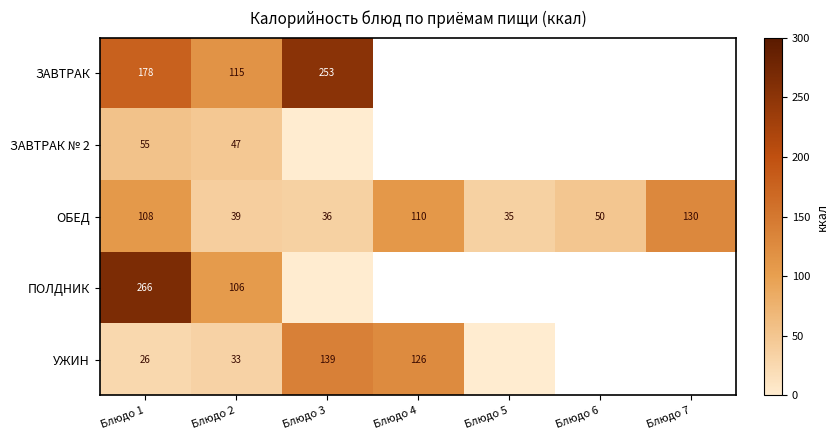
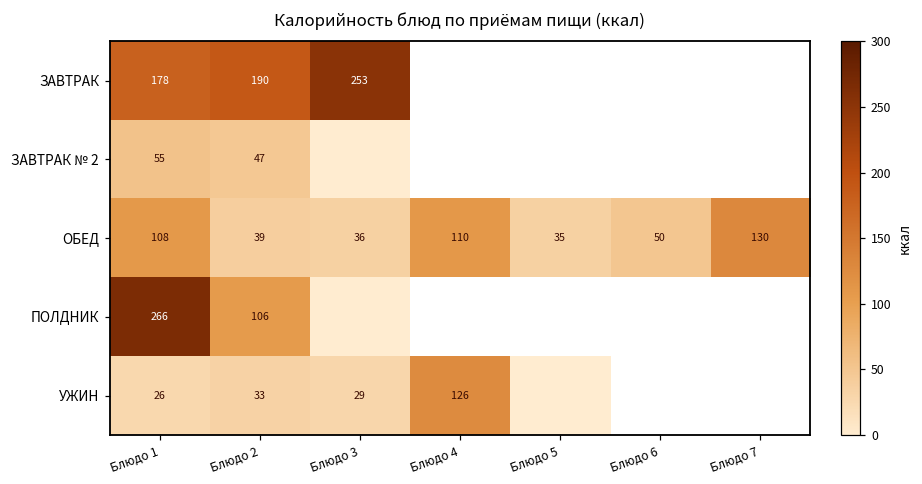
ЗАВТРАК, Блюдо 2: 115 -> 190
УЖИН, Блюдо 3: 139 -> 29
